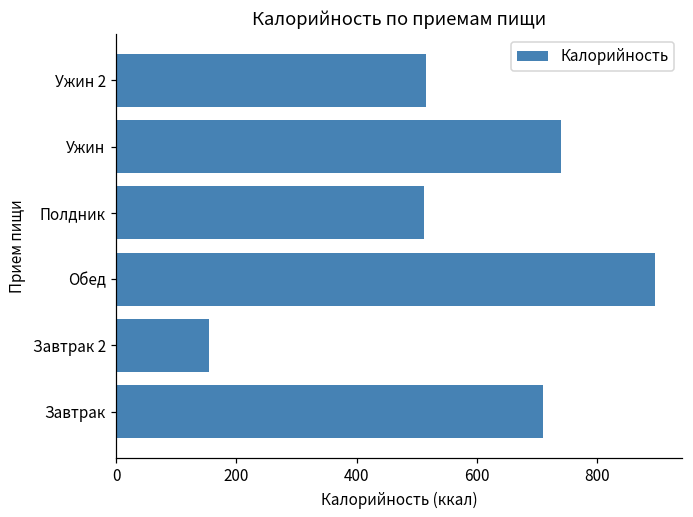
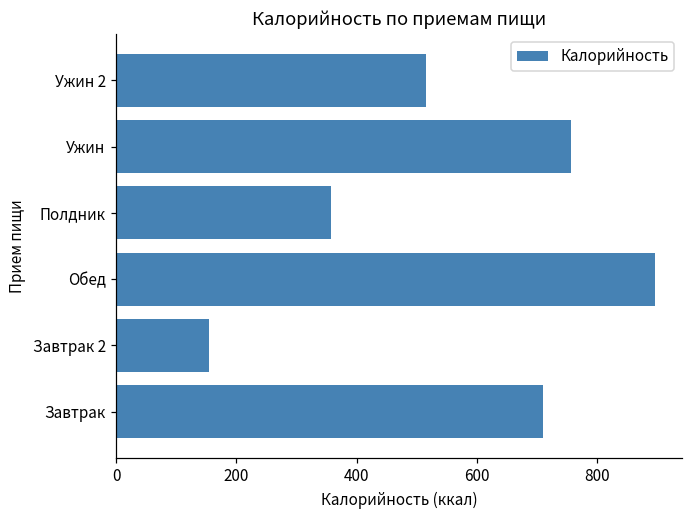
Ужин: 740 -> 760
Полдник: 510 -> 360
